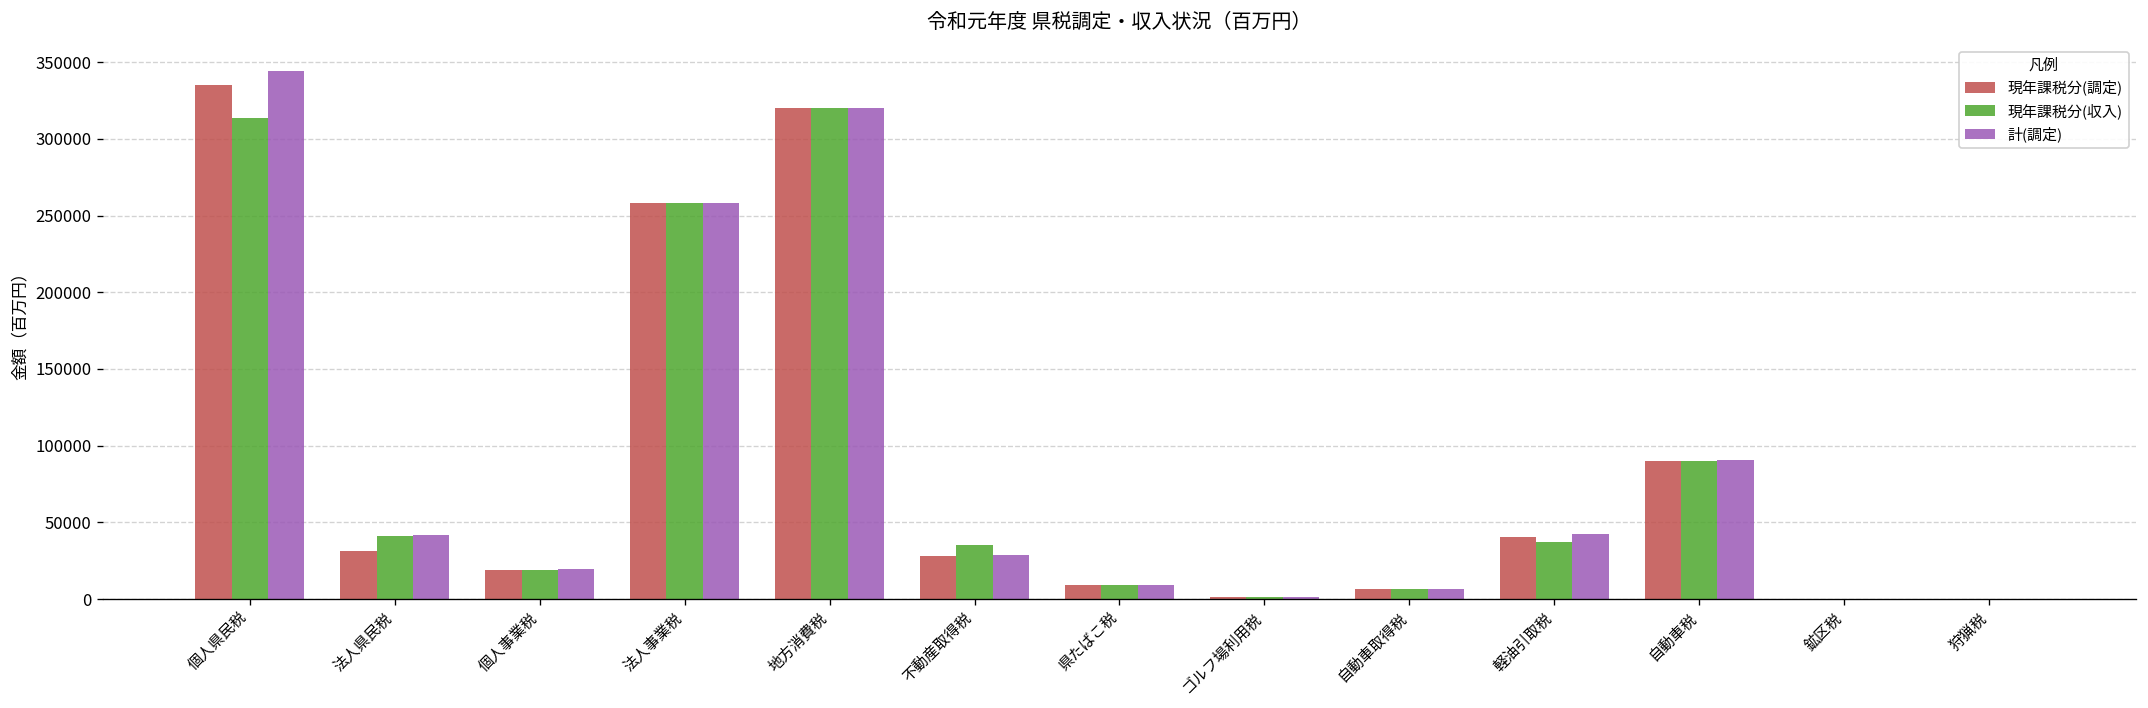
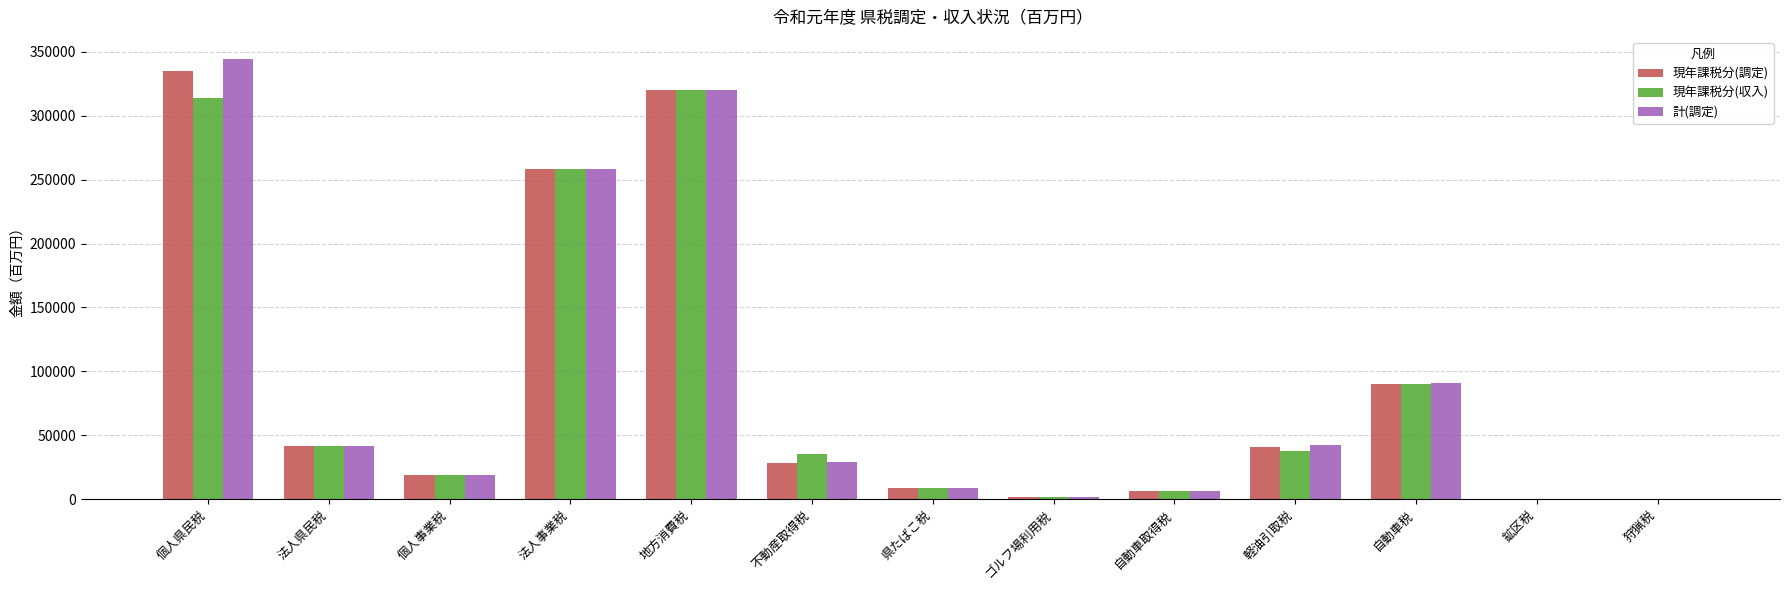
現年課税分(調定), 法人県民税: 31000 -> 41000
